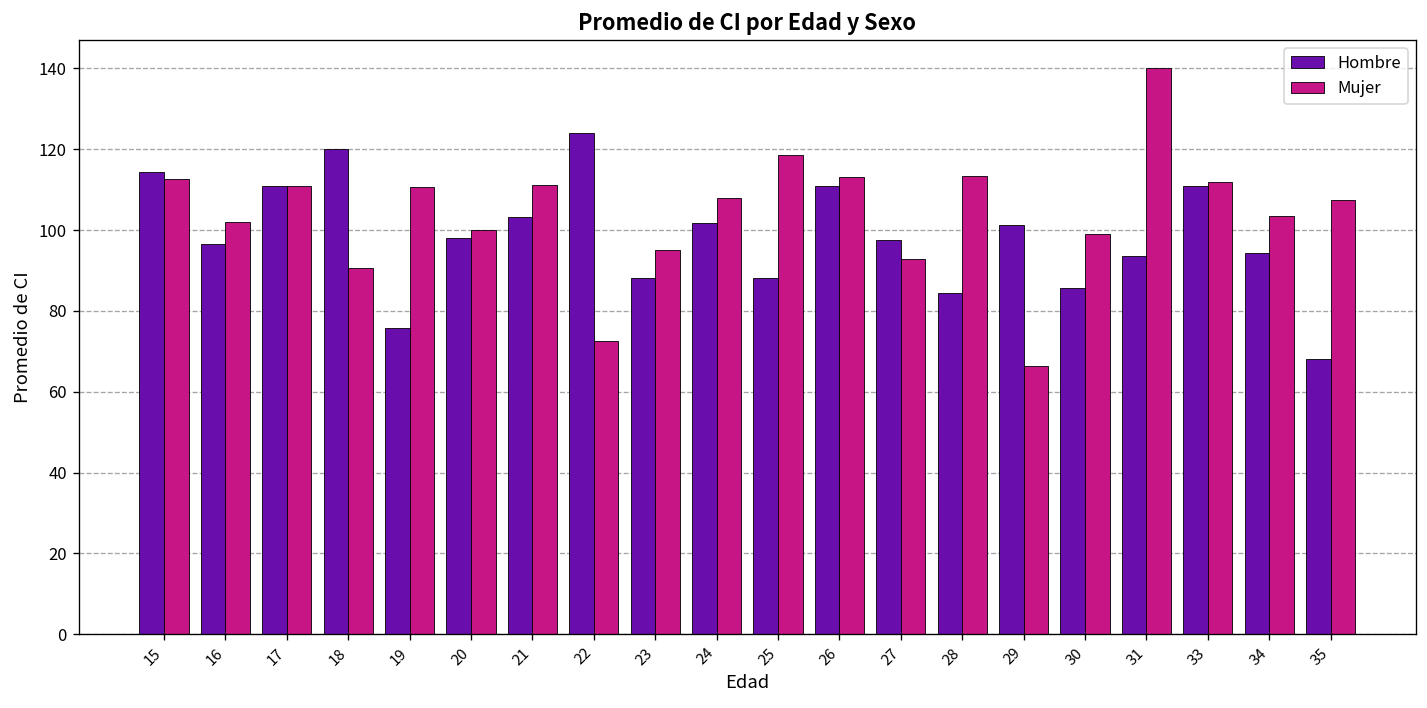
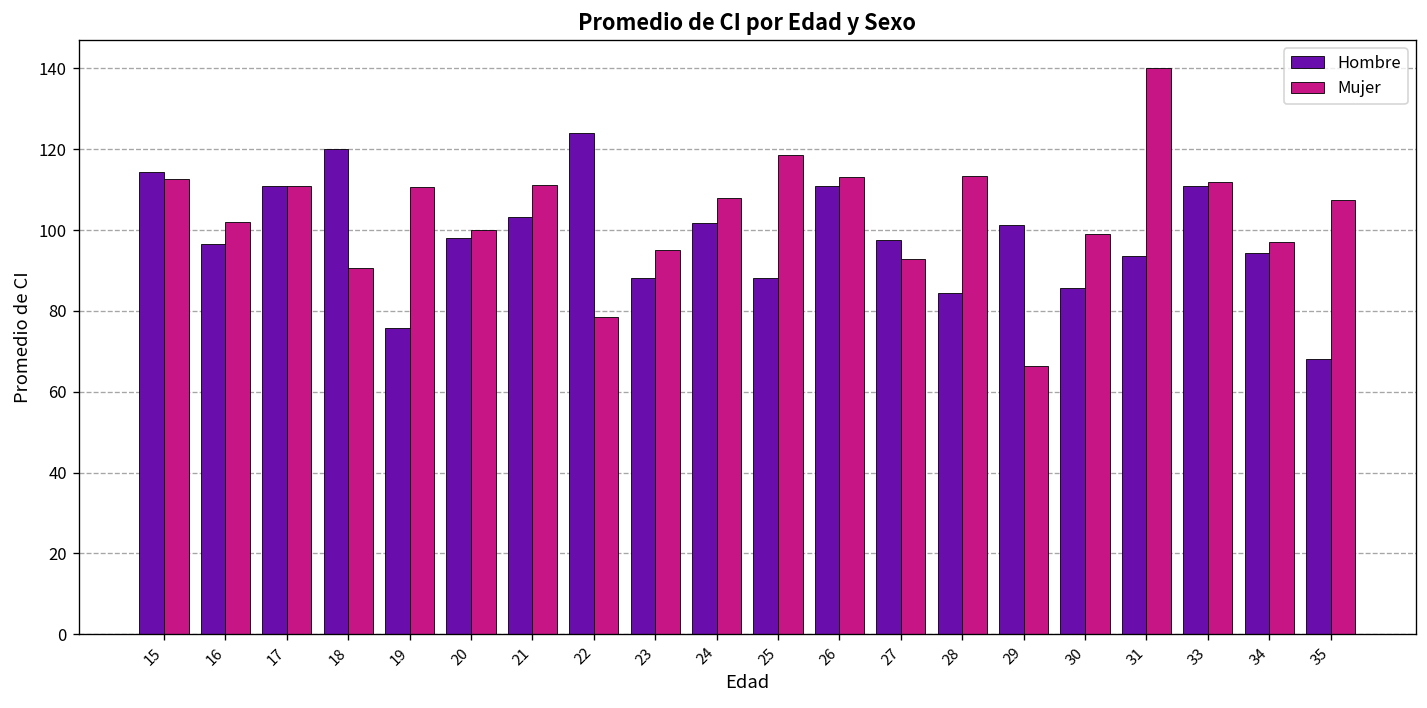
Mujer, 22: 73 -> 79
Mujer, 34: 103 -> 97
